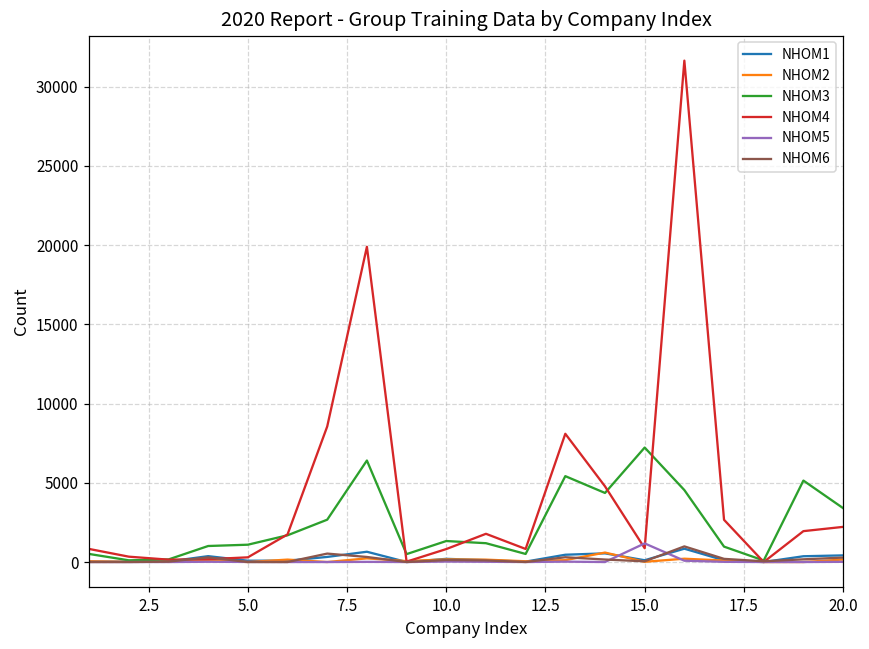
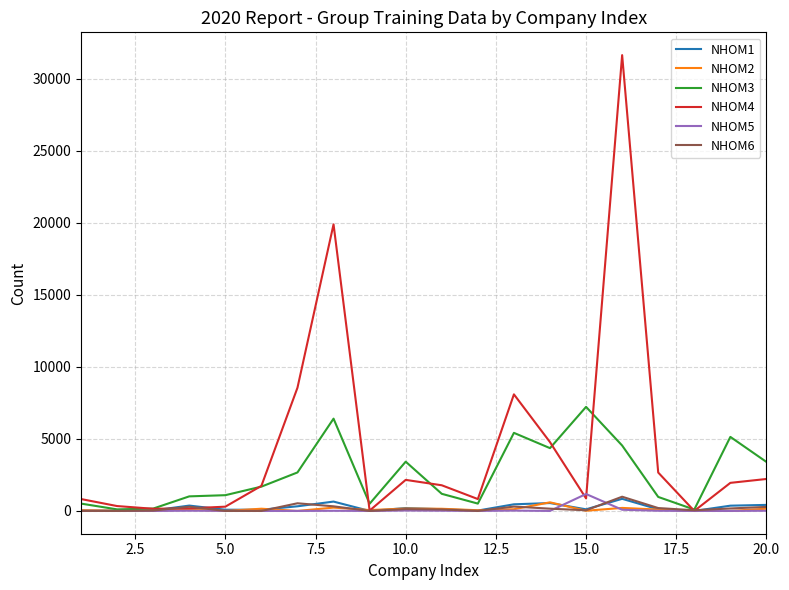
NHOM3, 10.0: 1300 -> 3400
NHOM4, 10.0: 800 -> 2200
